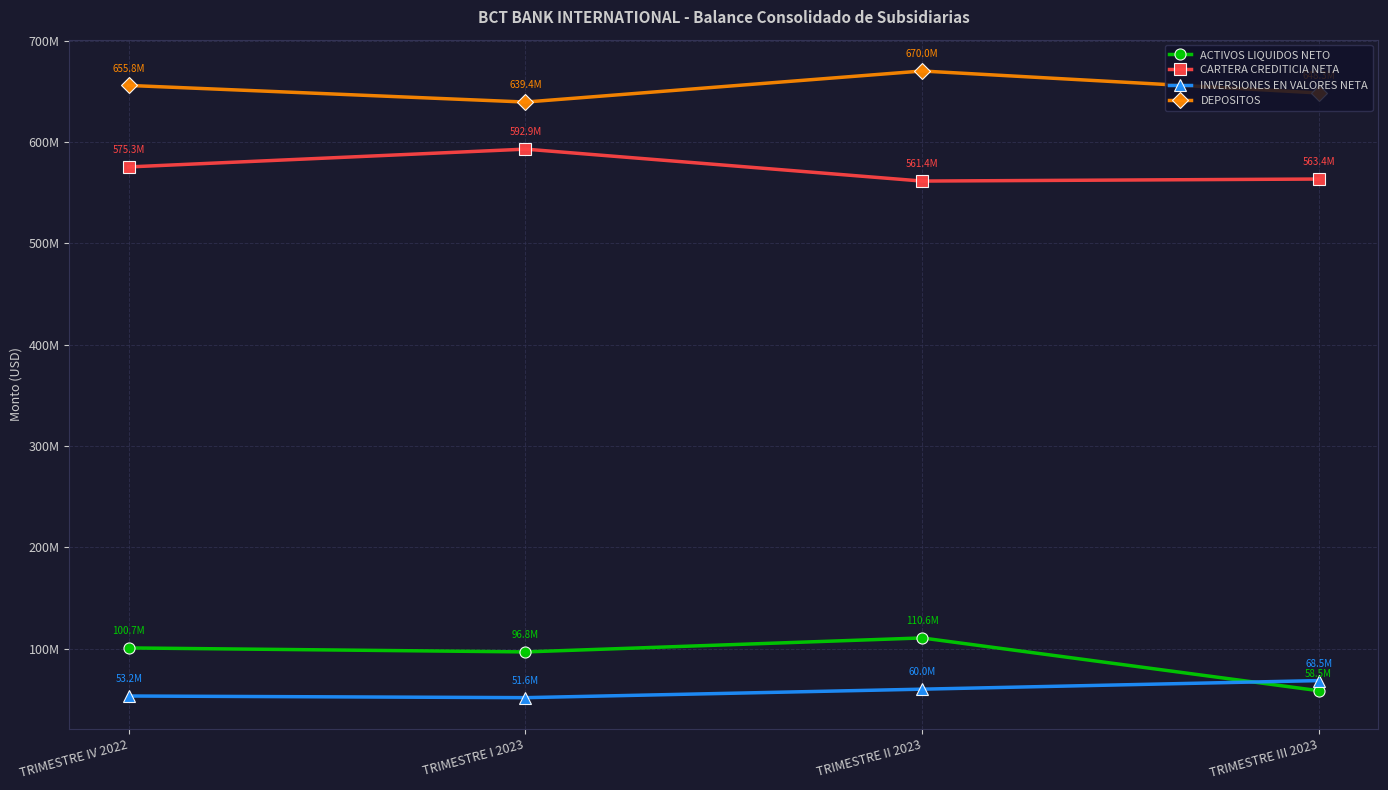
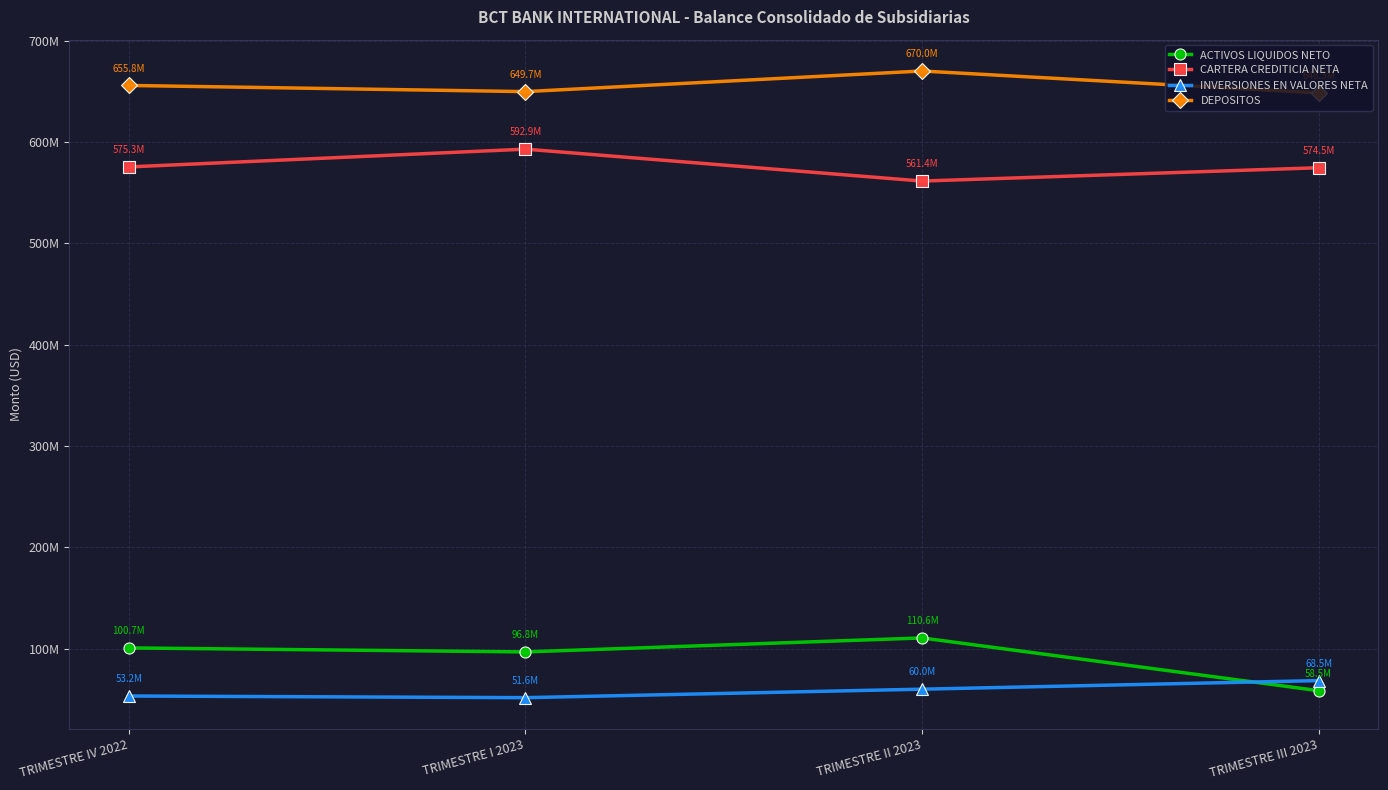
DEPOSITOS, TRIMESTRE I 2023: 639.4M -> 649.7M
CARTERA CREDITICIA NETA, TRIMESTRE III 2023: 563.4M -> 574.5M
